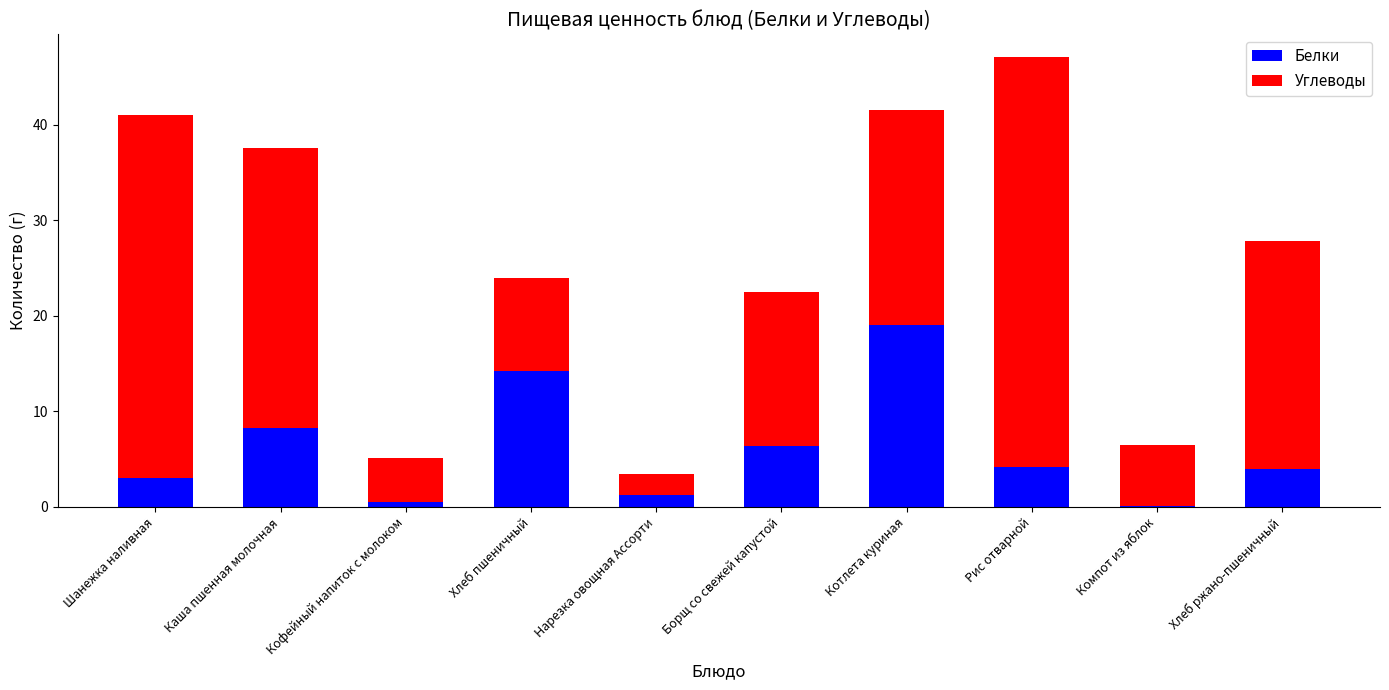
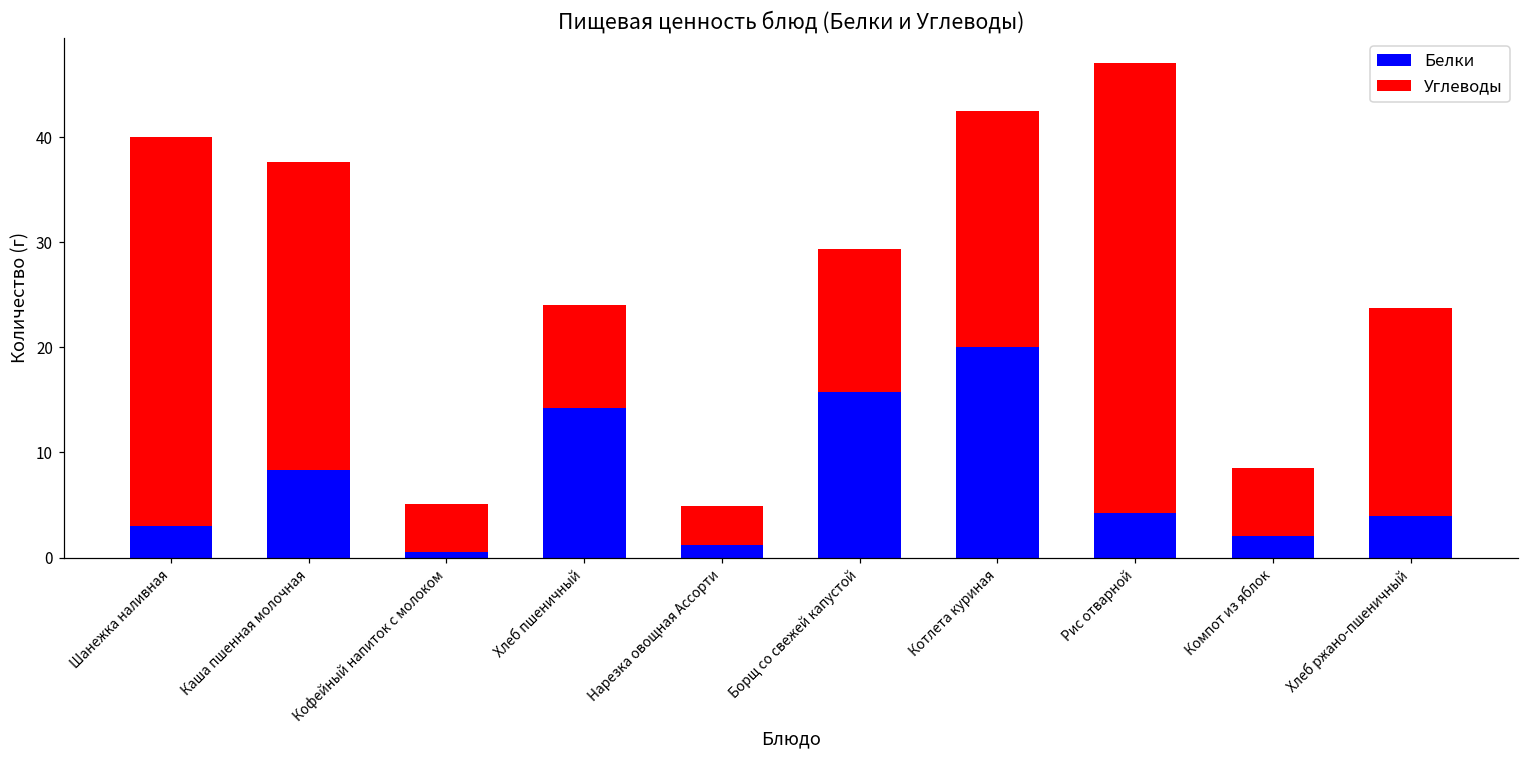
Углеводы, Шанежка наливная: 38 -> 37
Углеводы, Нарезка овощная Ассорти: 2 -> 4
Белки, Борщ со свежей капустой: 6 -> 16
Углеводы, Борщ со свежей капустой: 16 -> 14
Белки, Котлета куриная: 19 -> 20
Белки, Компот из яблок: 0 -> 2
Углеводы, Хлеб ржано-пшеничный: 24 -> 20
